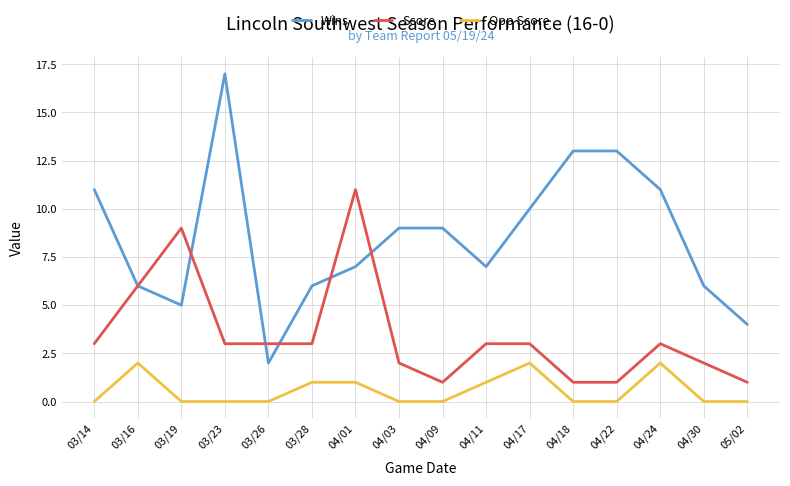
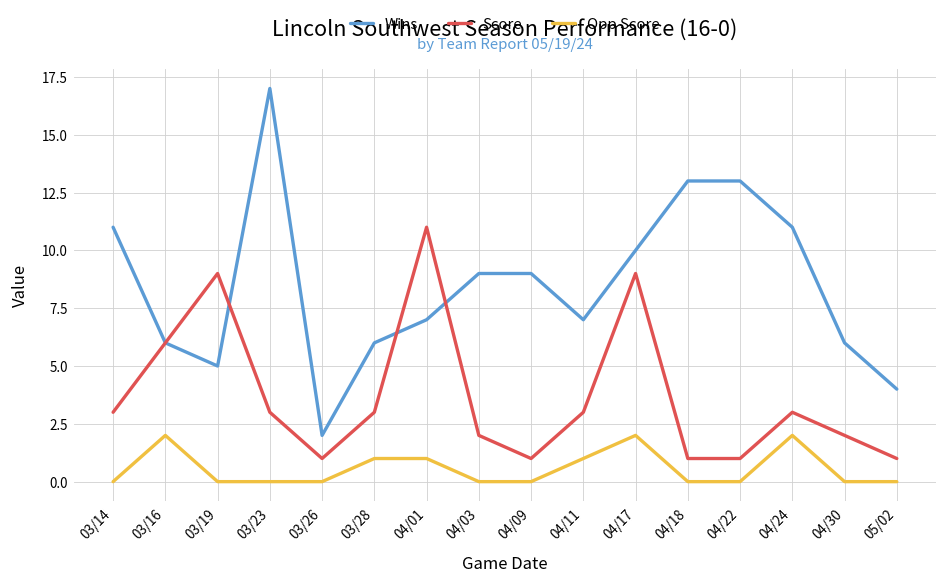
Score, 03/26: 3 -> 1
Score, 04/17: 3 -> 9
